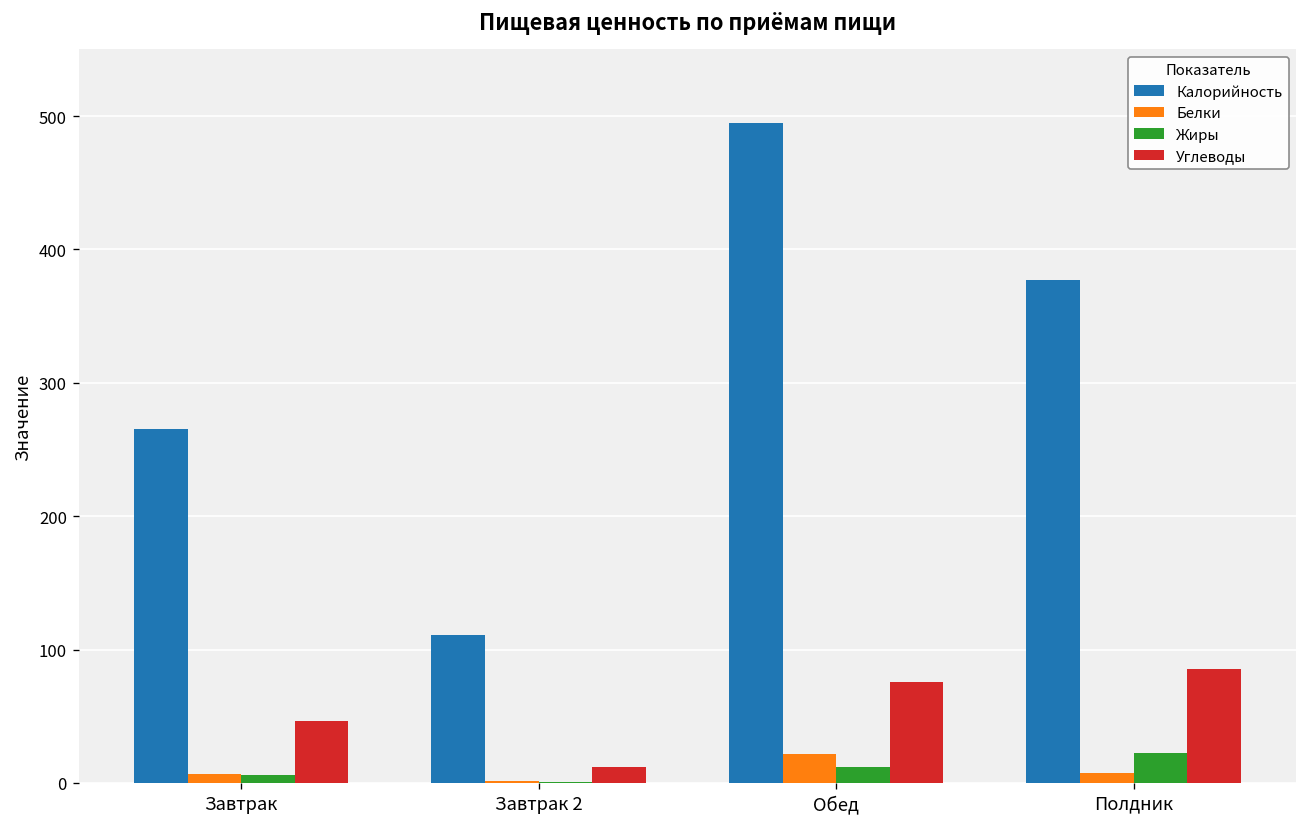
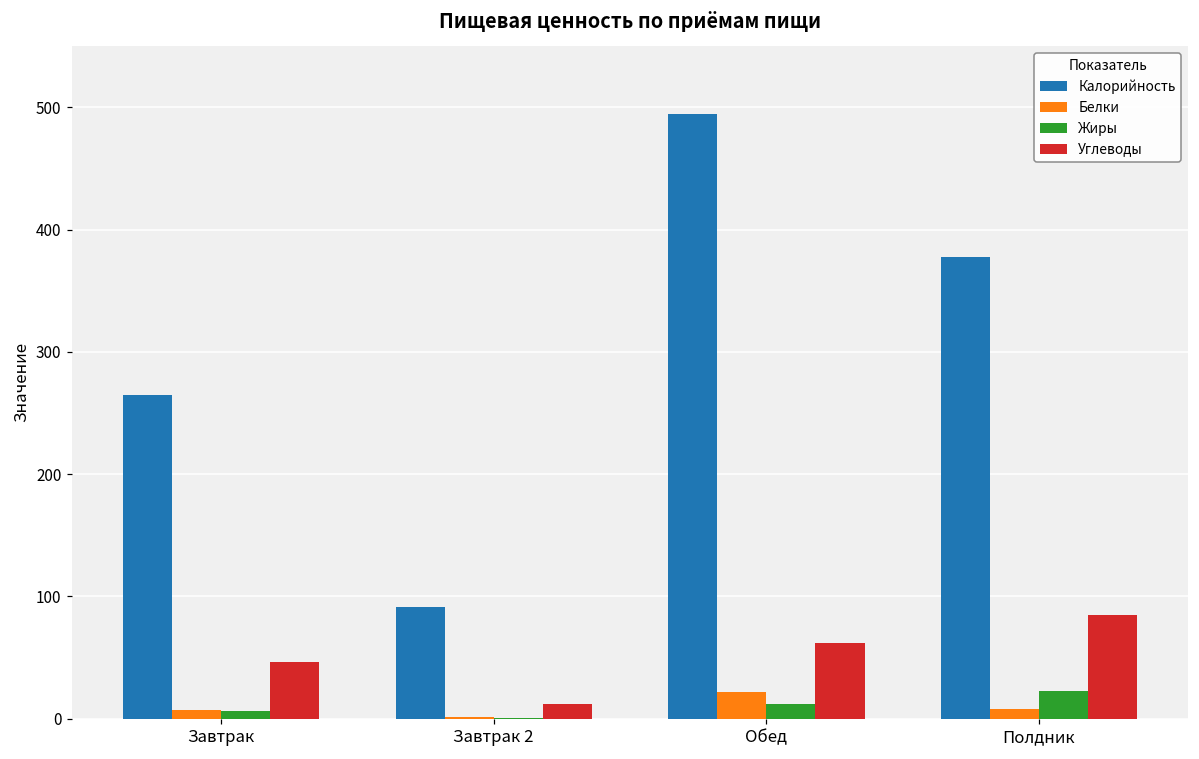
Калорийность, Завтрак 2: 111 -> 91
Углеводы, Обед: 76 -> 62
